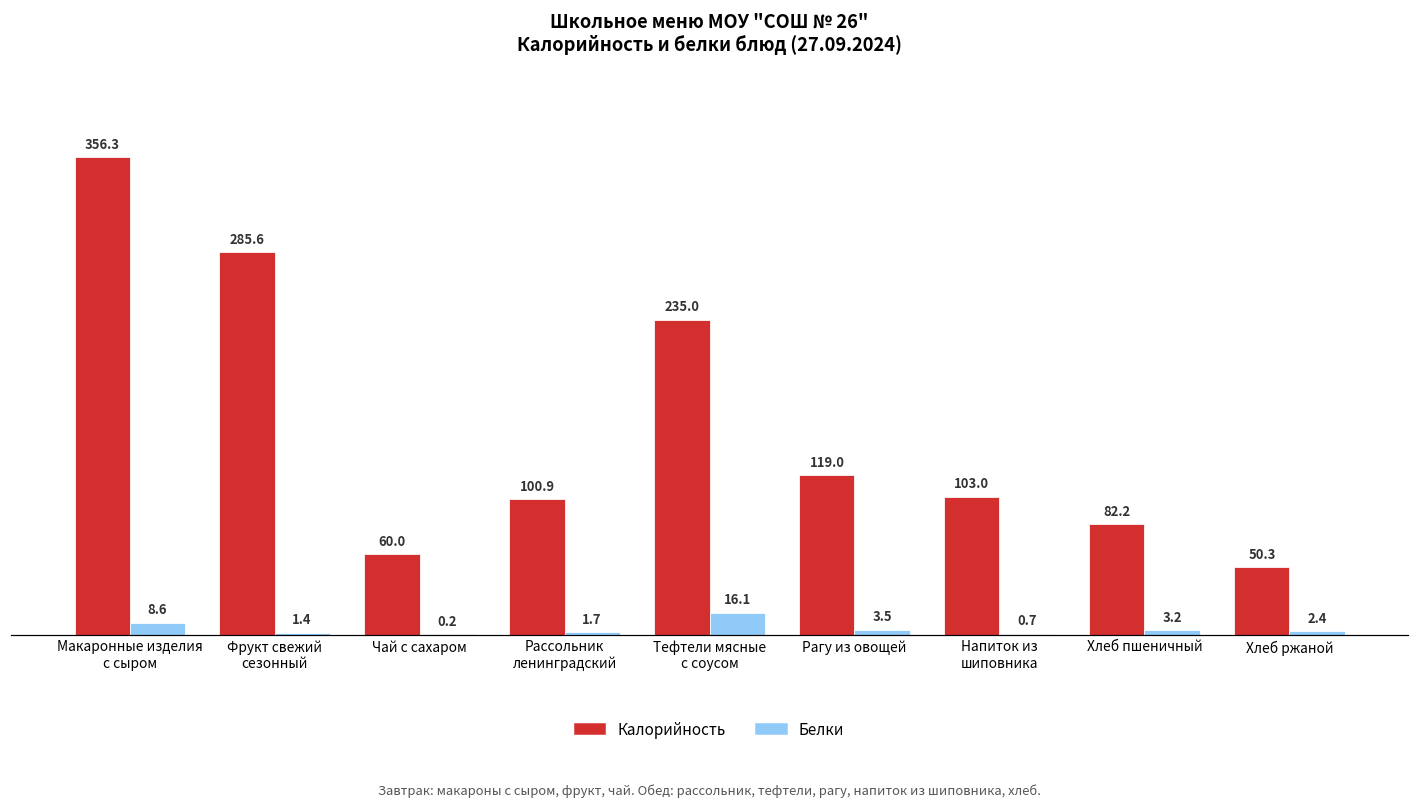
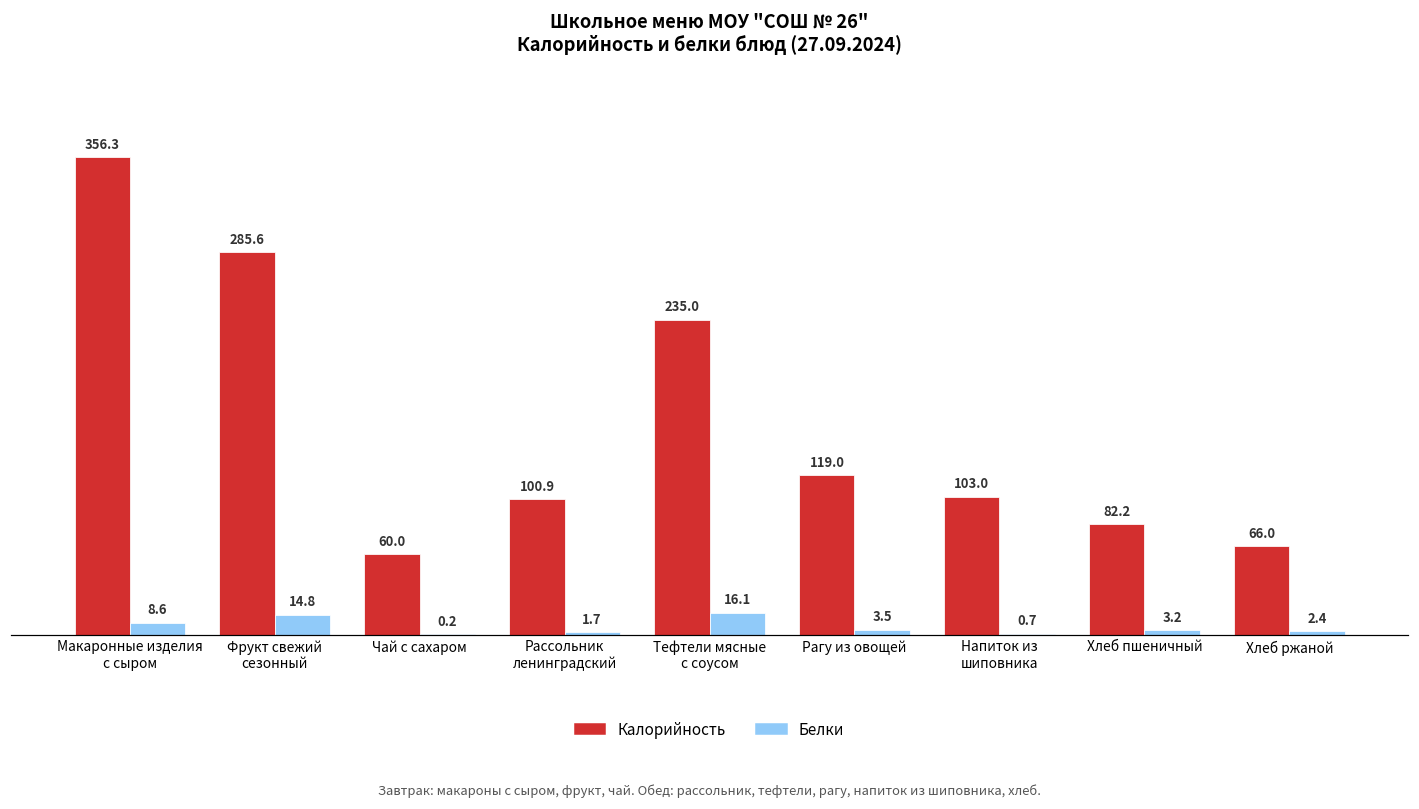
Белки, Фрукт свежий сезонный: 1.4 -> 14.8
Калорийность, Хлеб ржаной: 50.3 -> 66.0
